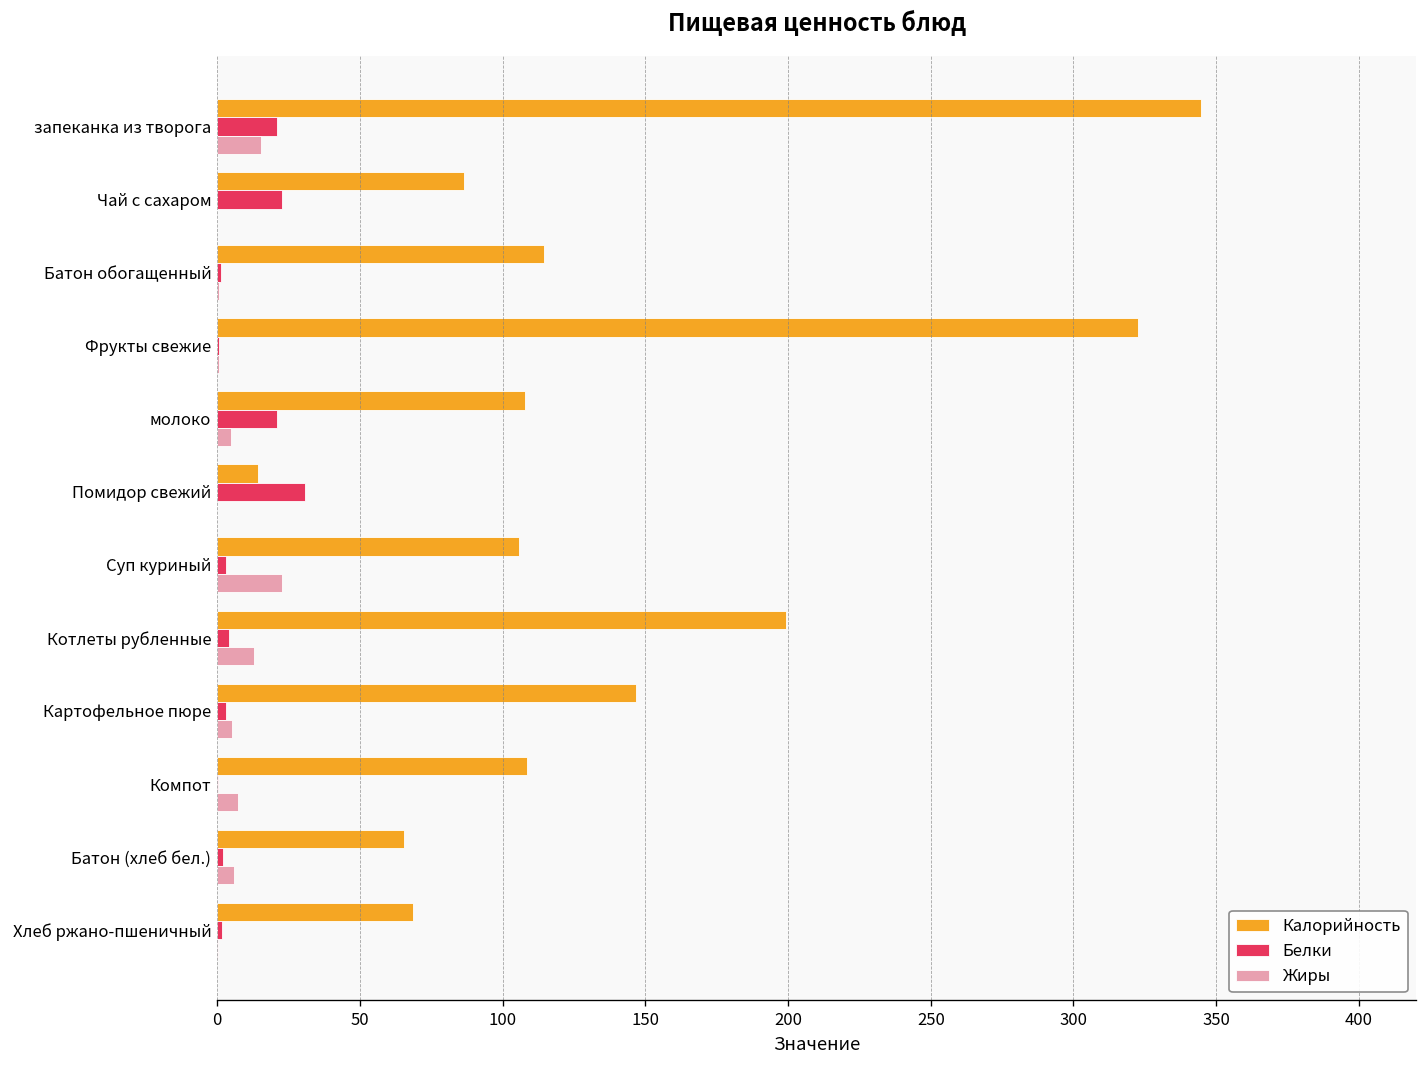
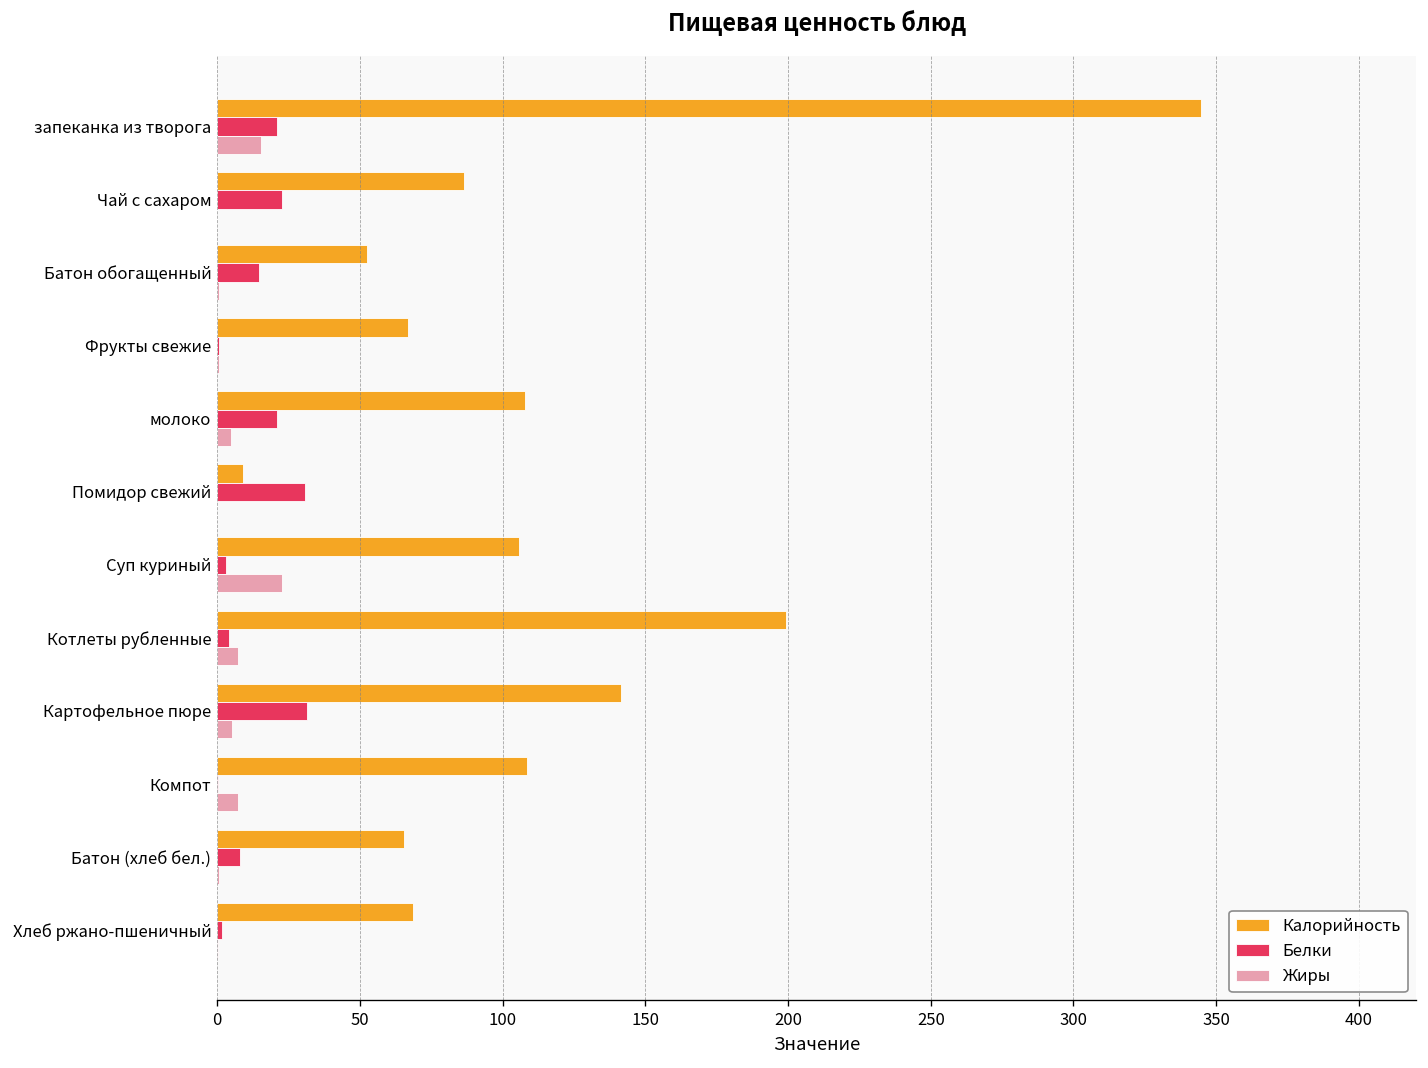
Калорийность, Батон обогащенный: 115 -> 52
Белки, Батон обогащенный: 2 -> 15
Калорийность, Фрукты свежие: 323 -> 67
Калорийность, Помидор свежий: 14 -> 9
Жиры, Котлеты рубленные: 13 -> 7
Калорийность, Картофельное пюре: 147 -> 142
Белки, Картофельное пюре: 3 -> 31
Белки, Батон (хлеб бел.): 2 -> 8
Жиры, Батон (хлеб бел.): 6 -> 1
